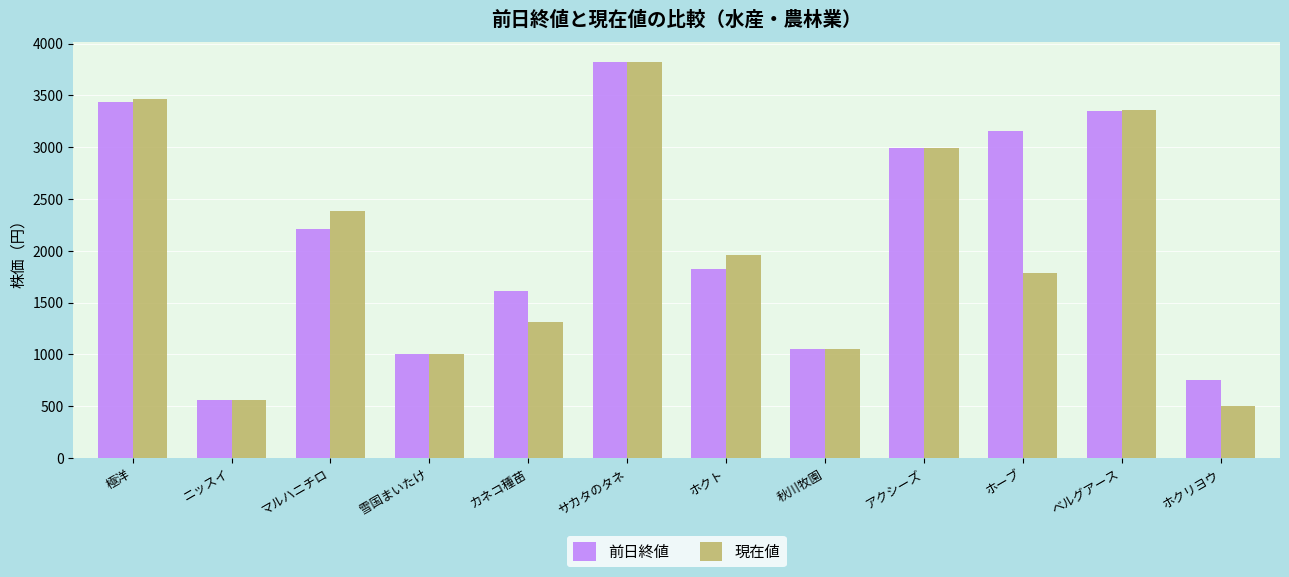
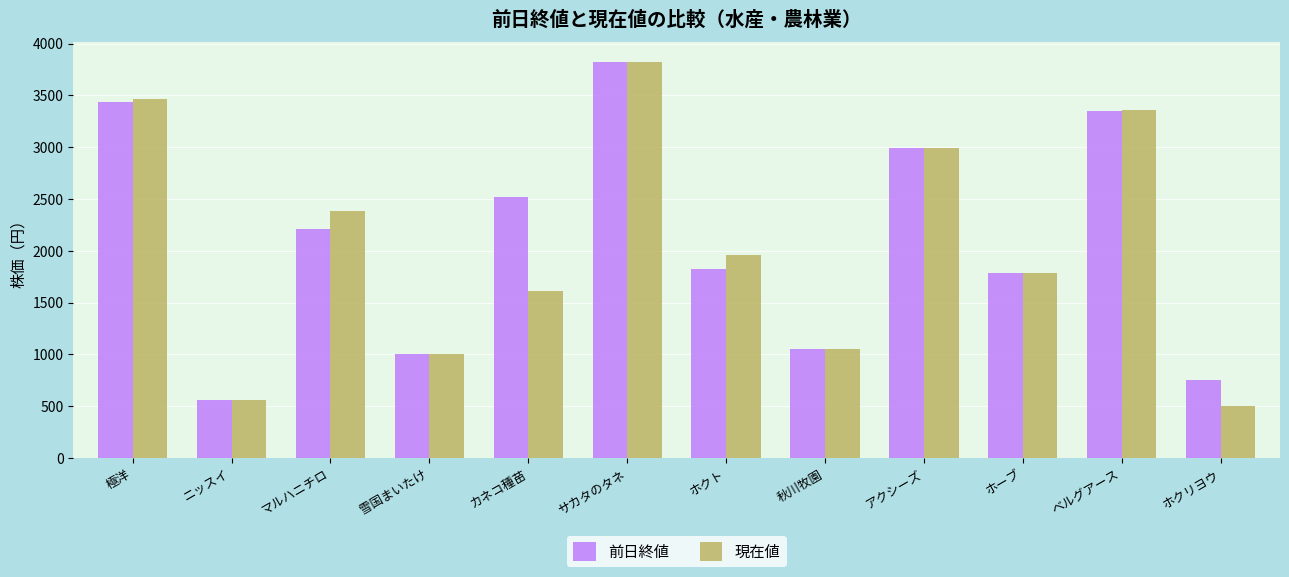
前日終値, カネコ種苗: 1610 -> 2520
現在値, カネコ種苗: 1320 -> 1610
前日終値, ホーブ: 3160 -> 1790
